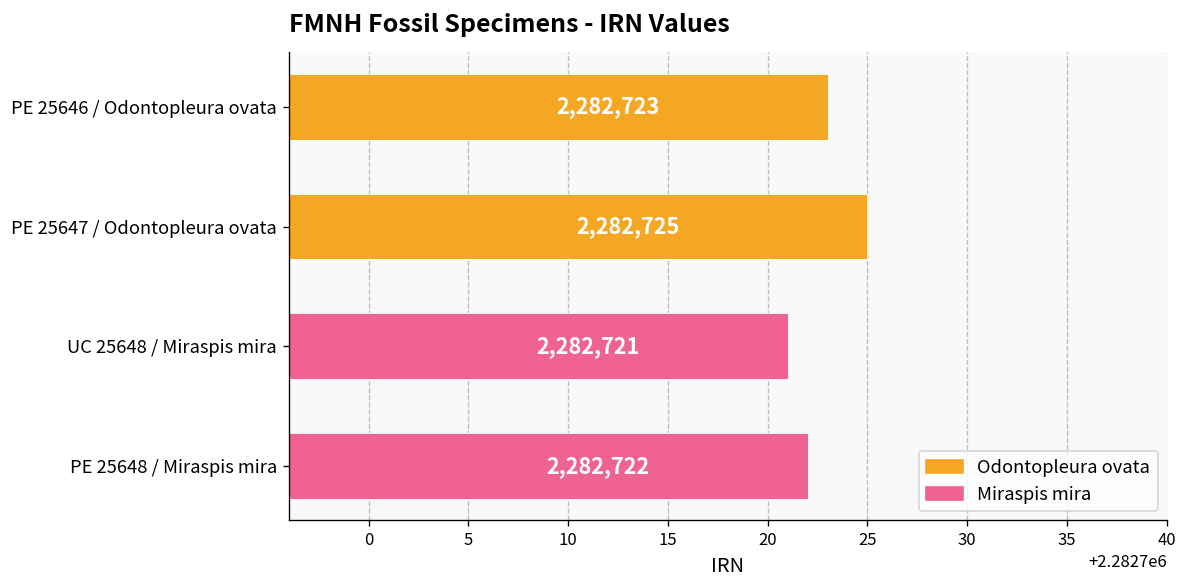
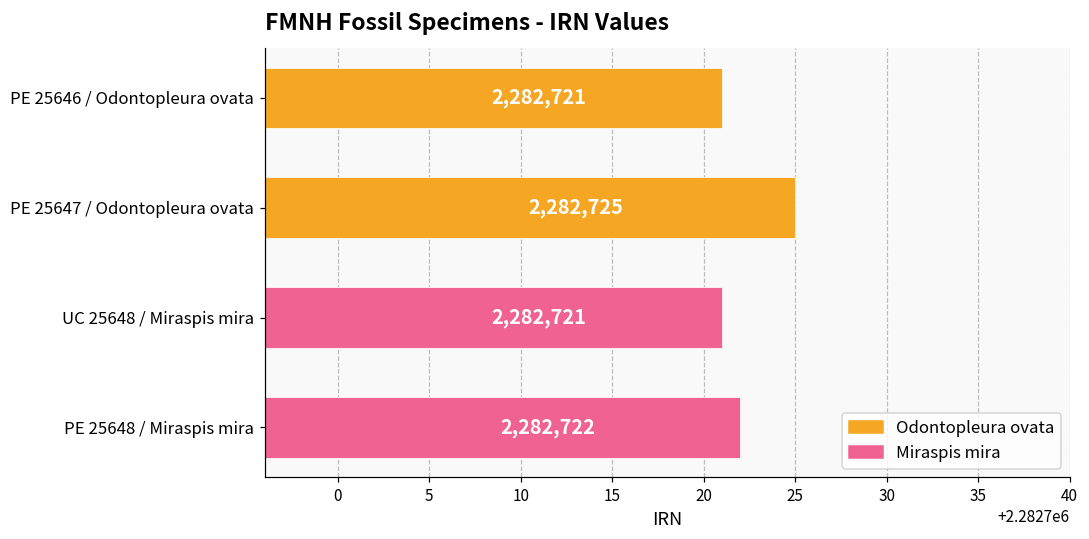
PE 25646 / Odontopleura ovata: 2,282,723 -> 2,282,721
